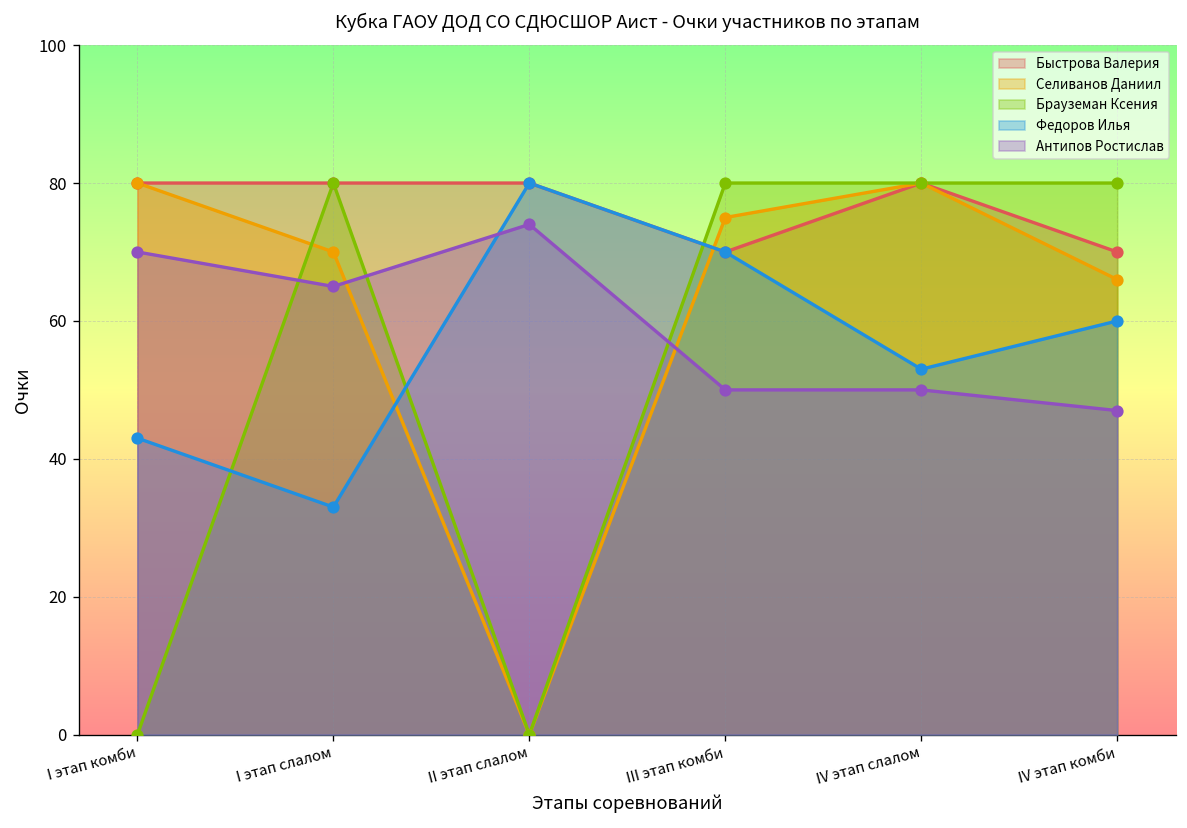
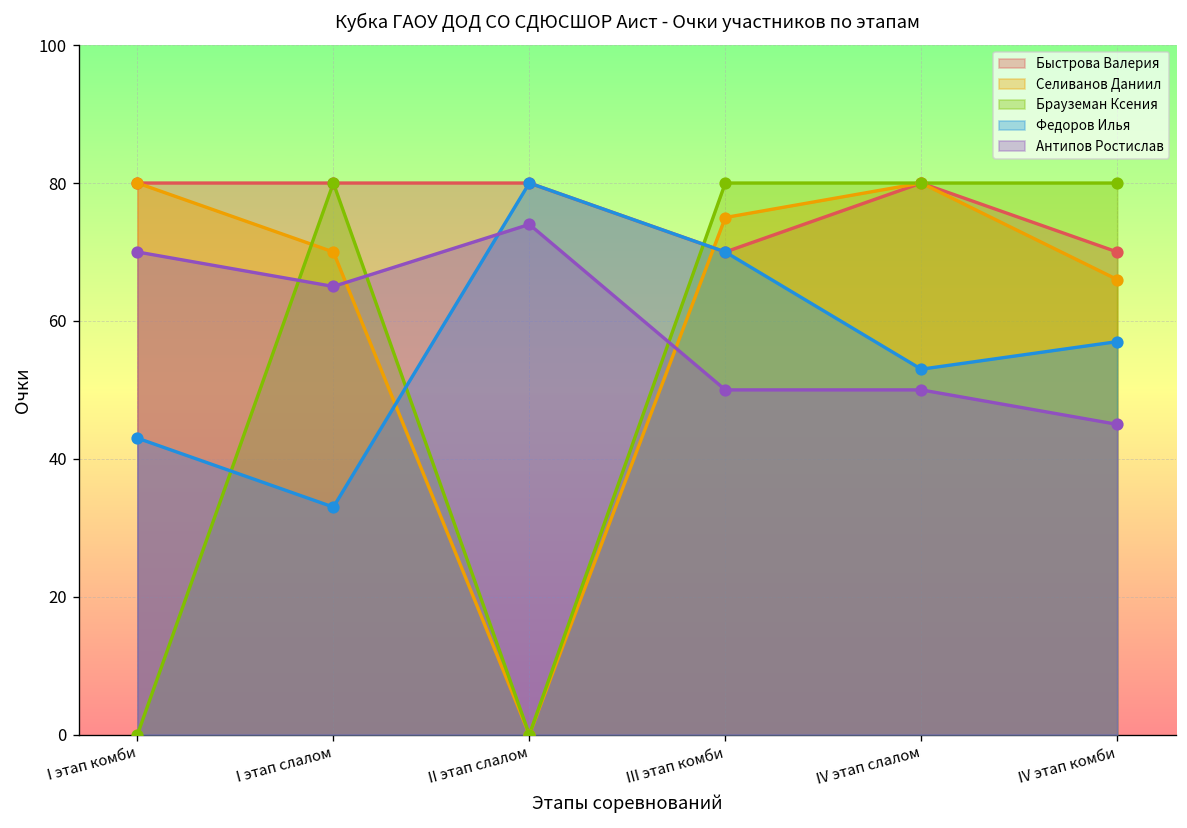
Федоров Илья, IV этап комби: 60 -> 57
Антипов Ростислав, IV этап комби: 47 -> 45
